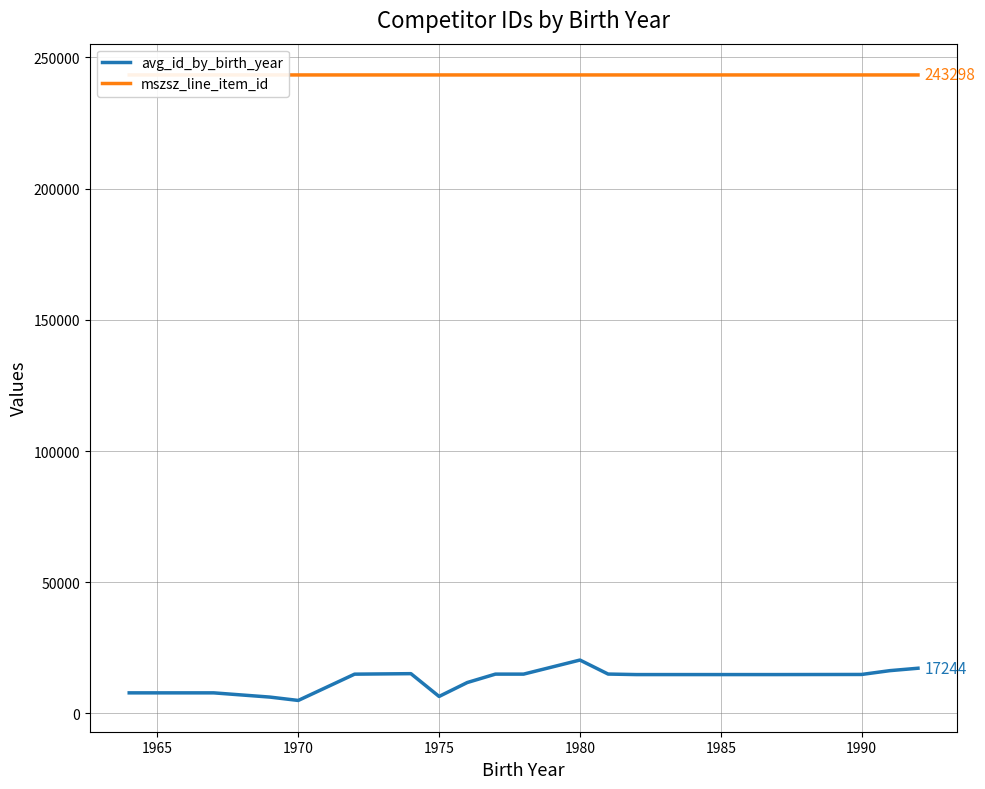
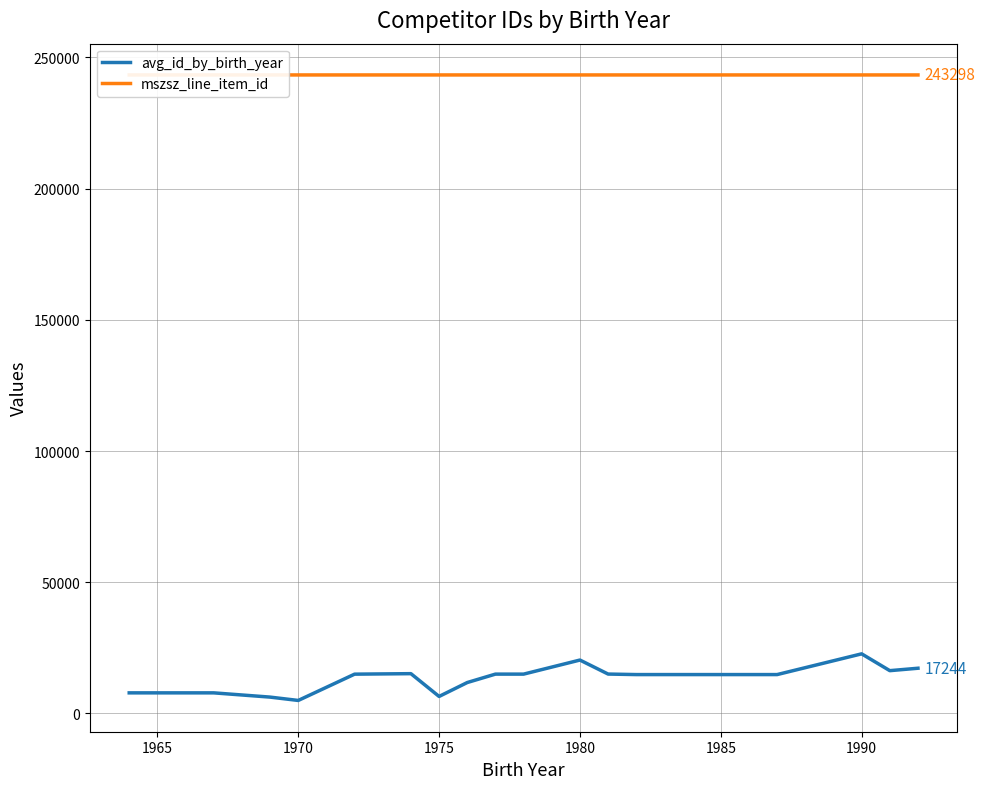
avg_id_by_birth_year, 1990: 15000 -> 23000
